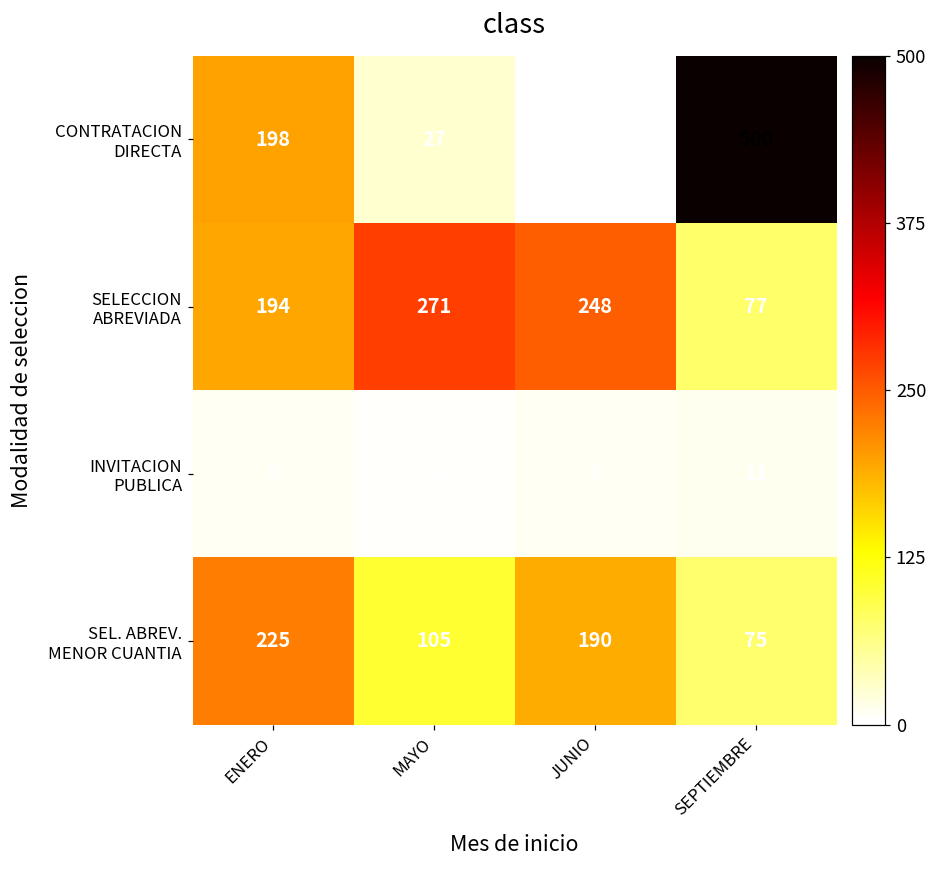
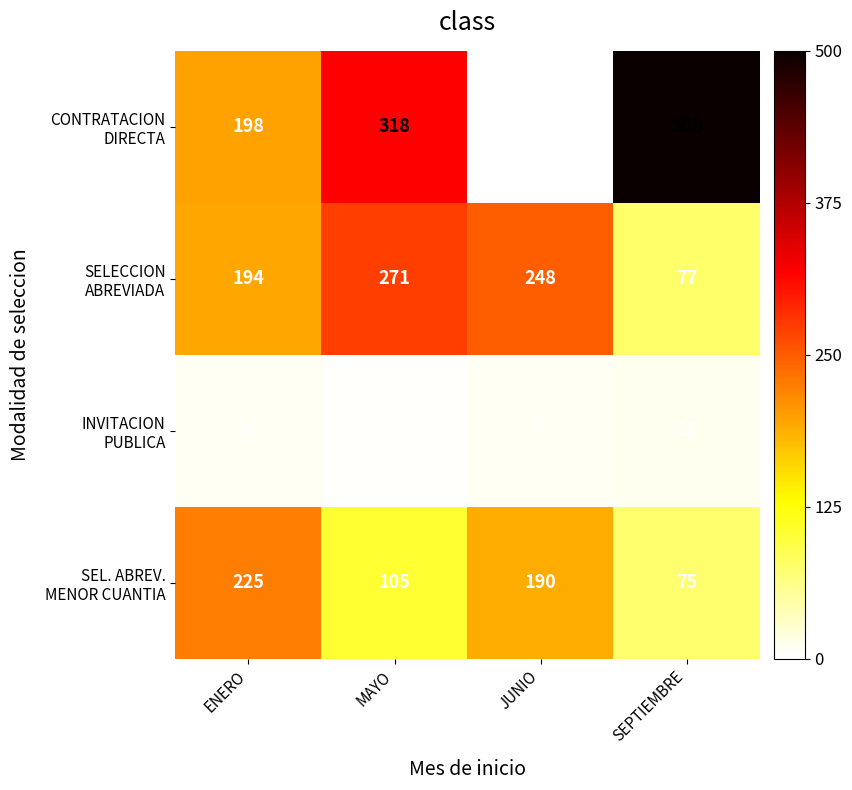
CONTRATACION DIRECTA, MAYO: 27 -> 318
